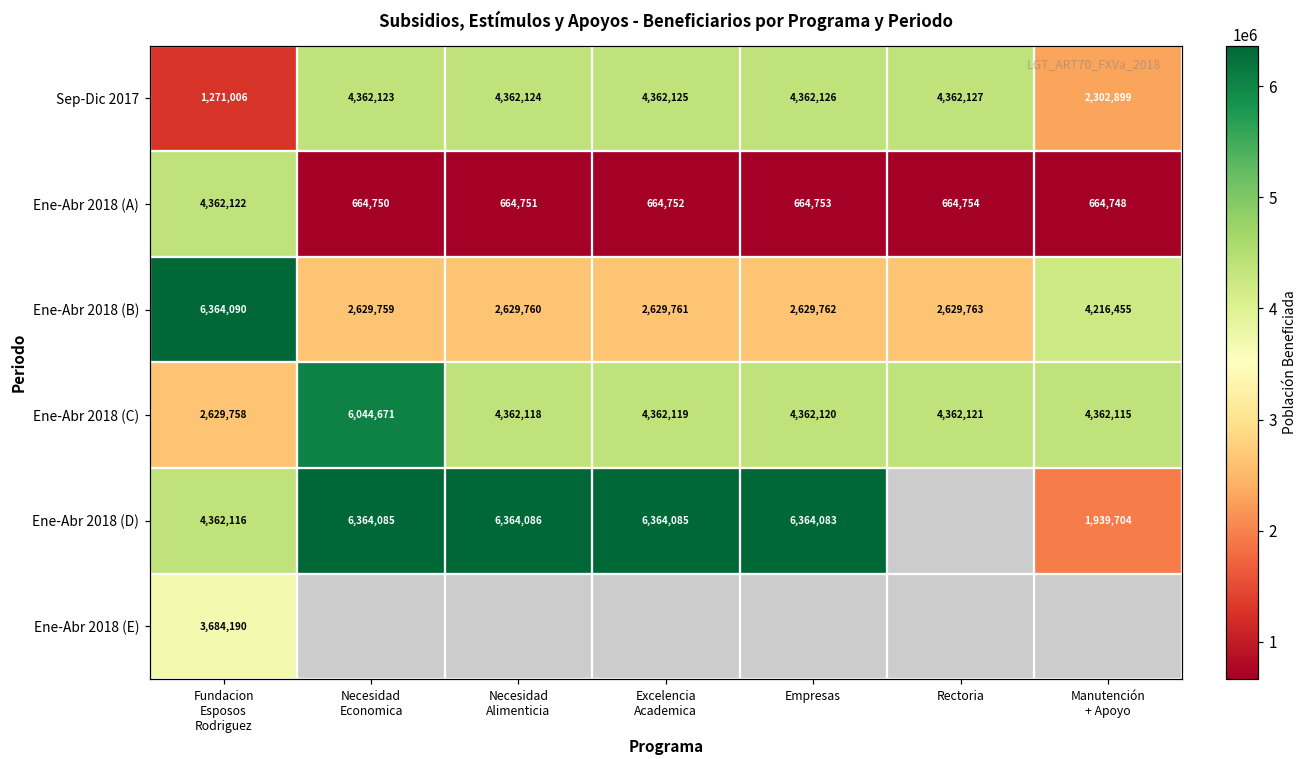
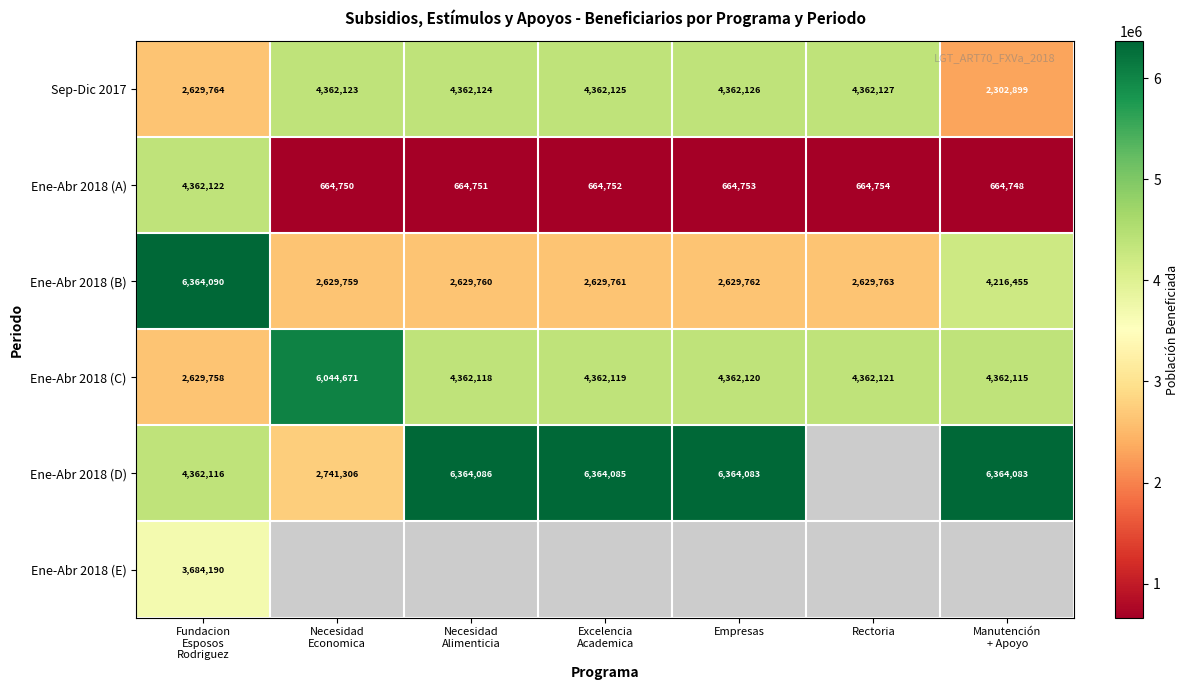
Sep-Dic 2017, Fundacion Esposos Rodriguez: 1,271,006 -> 2,629,764
Ene-Abr 2018 (D), Necesidad Economica: 6,364,085 -> 2,741,306
Ene-Abr 2018 (D), Manutención + Apoyo: 1,939,704 -> 6,364,083
